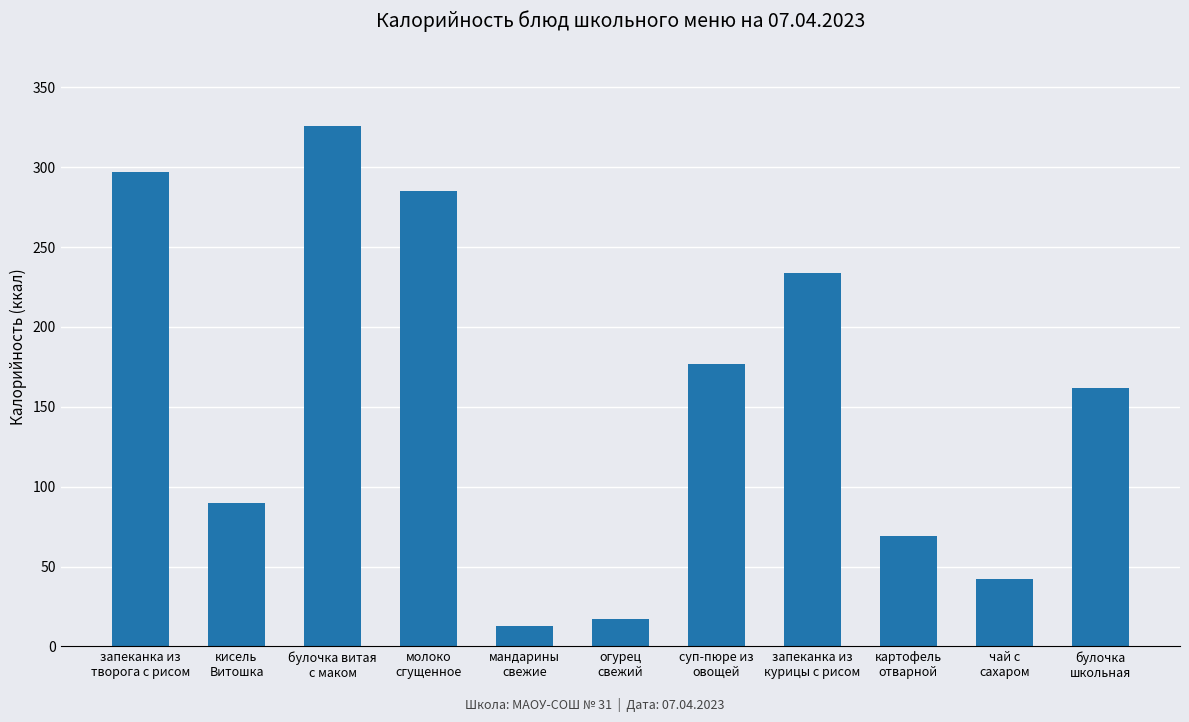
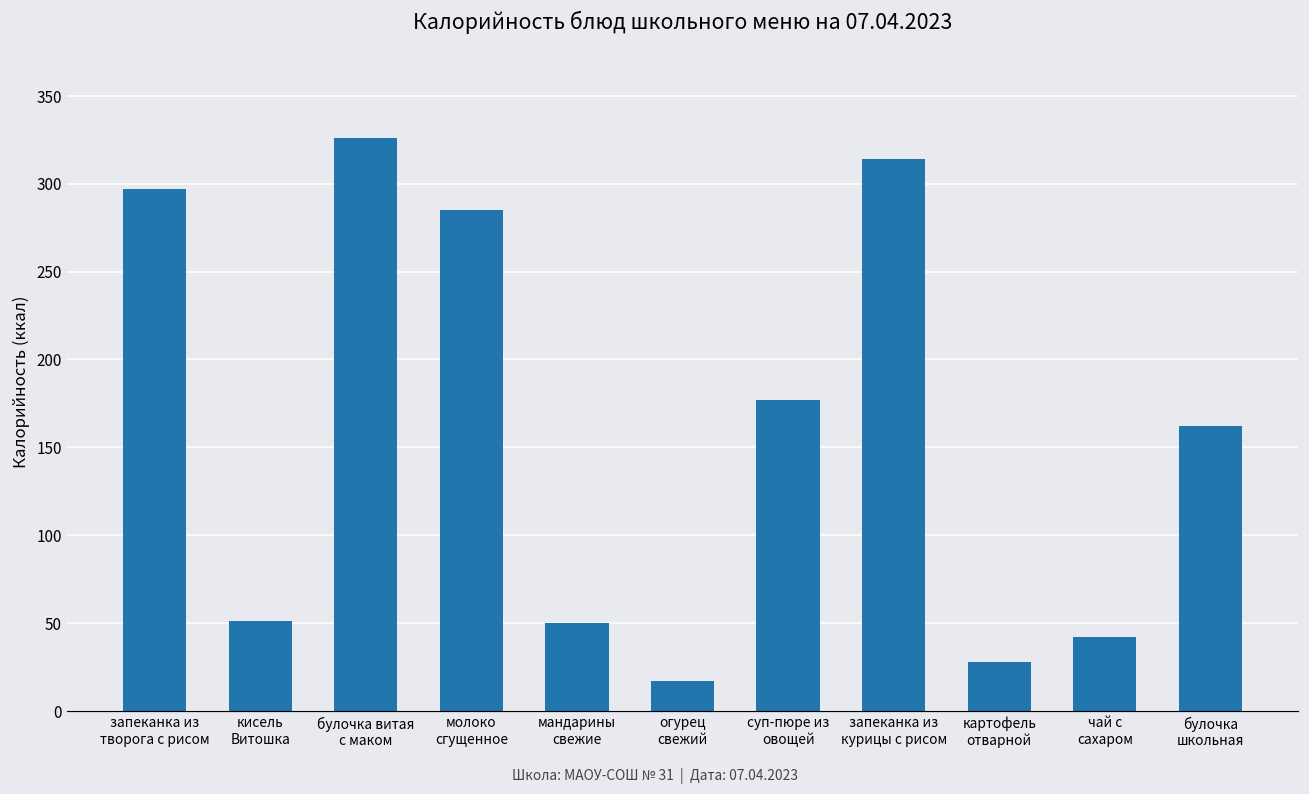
кисель Витошка: 90 -> 51
мандарины свежие: 13 -> 50
запеканка из курицы с рисом: 234 -> 314
картофель отварной: 69 -> 28
